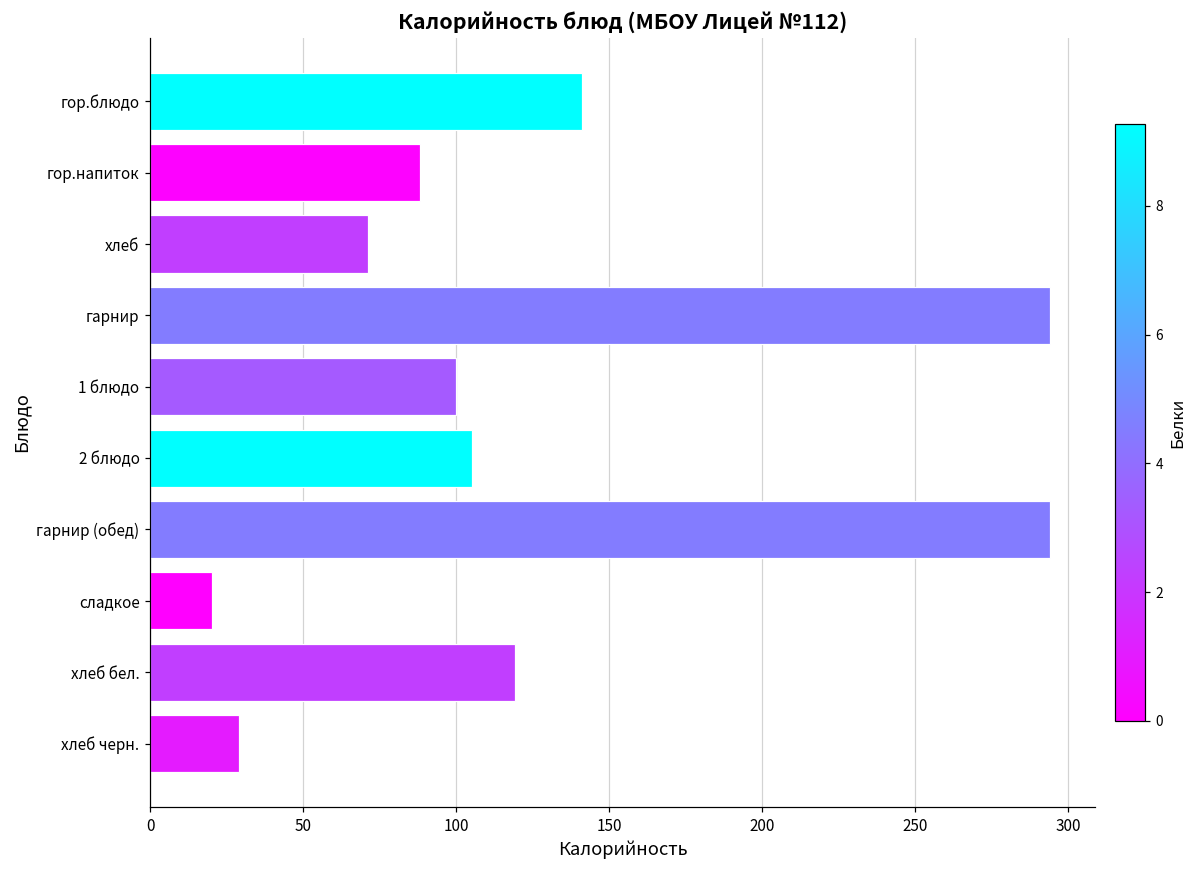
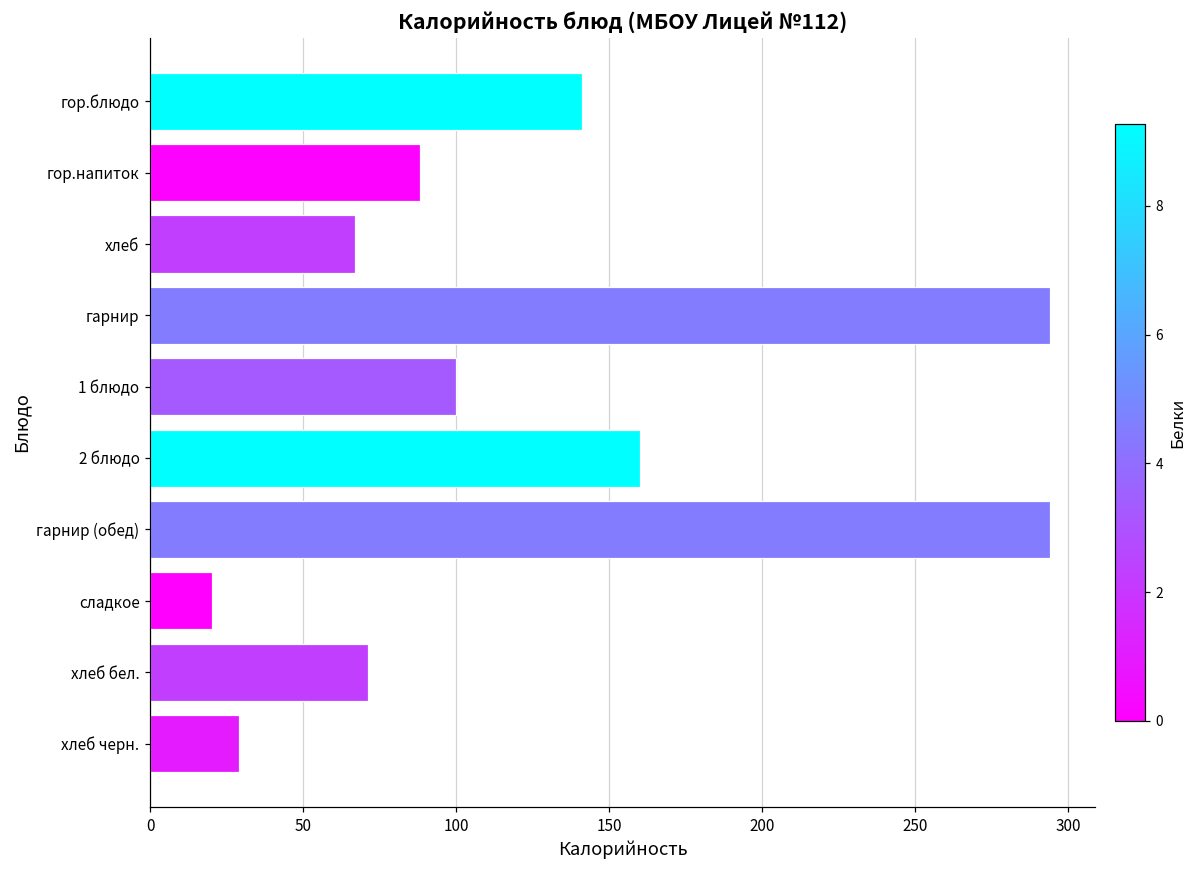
хлеб: 71 -> 67
2 блюдо: 105 -> 160
хлеб бел.: 119 -> 71
